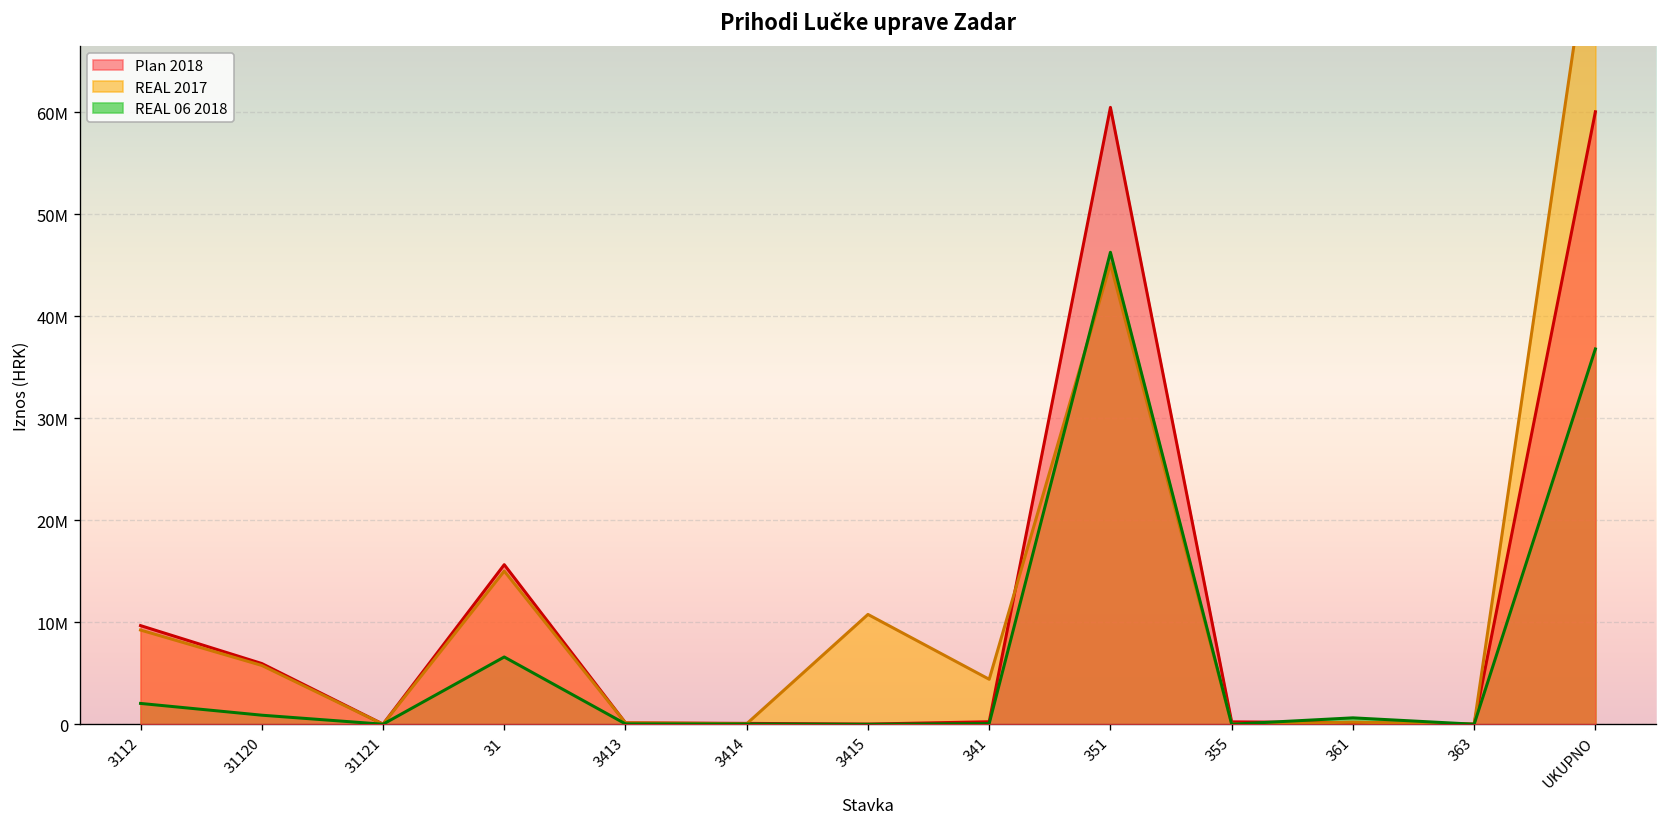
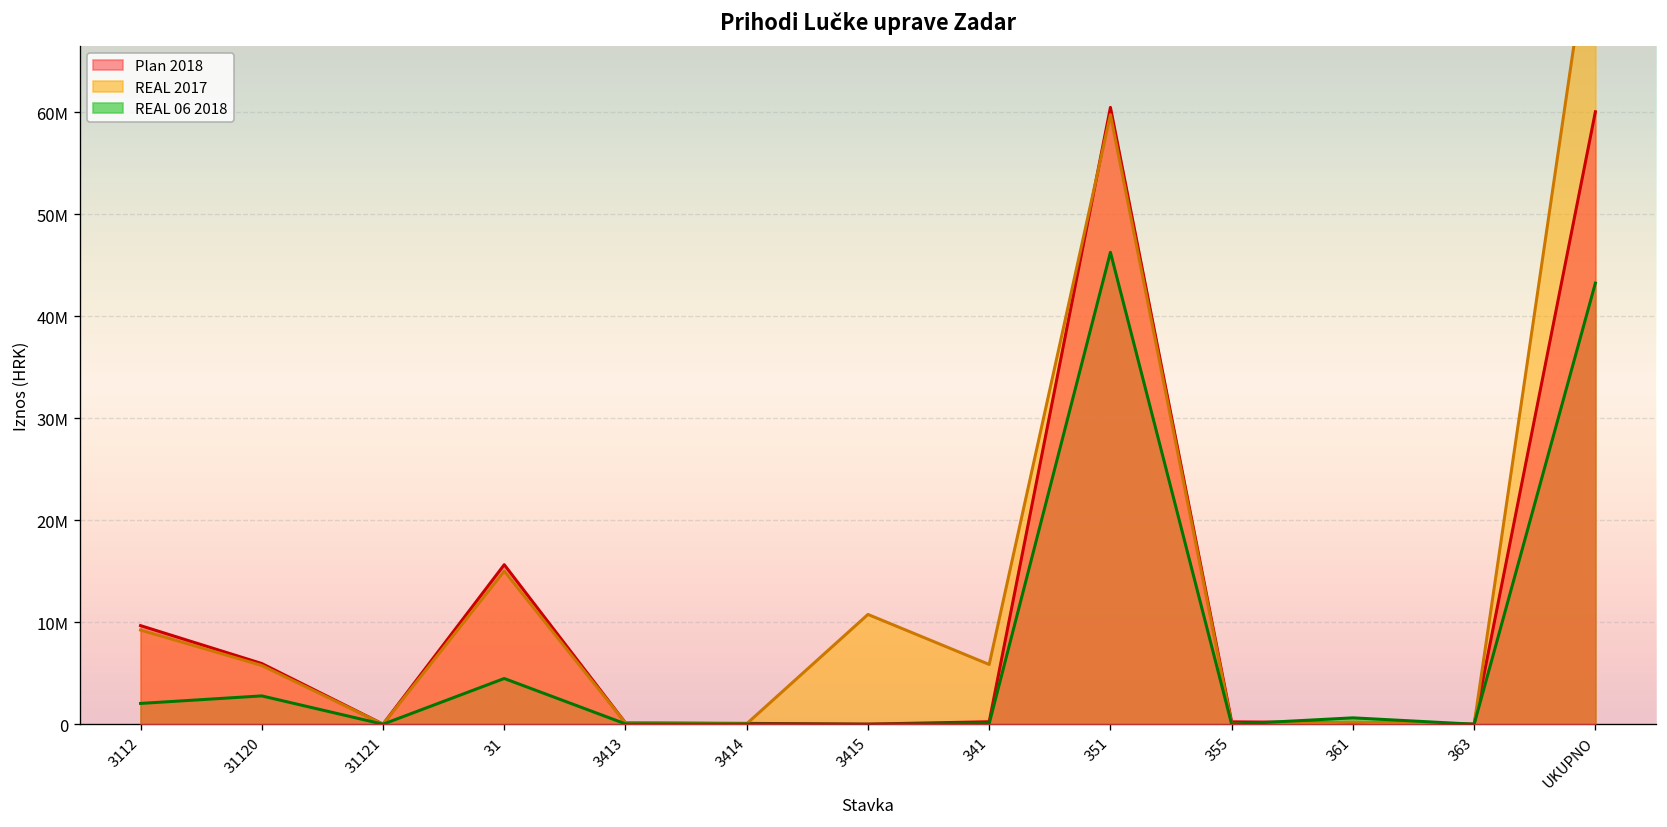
REAL 06 2018, 31120: 1000000 -> 3000000
REAL 06 2018, 31: 7000000 -> 4000000
REAL 2017, 341: 4000000 -> 6000000
REAL 2017, 351: 45000000 -> 60000000
REAL 06 2018, UKUPNO: 37000000 -> 43000000
